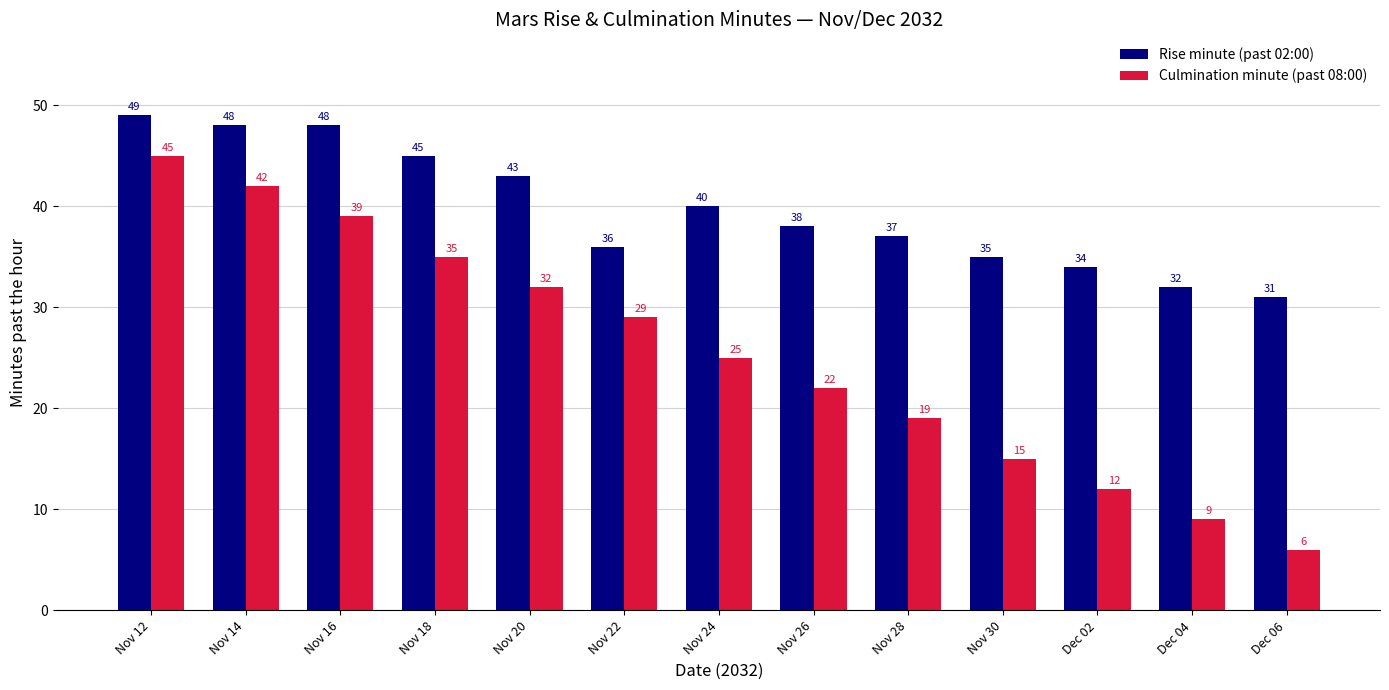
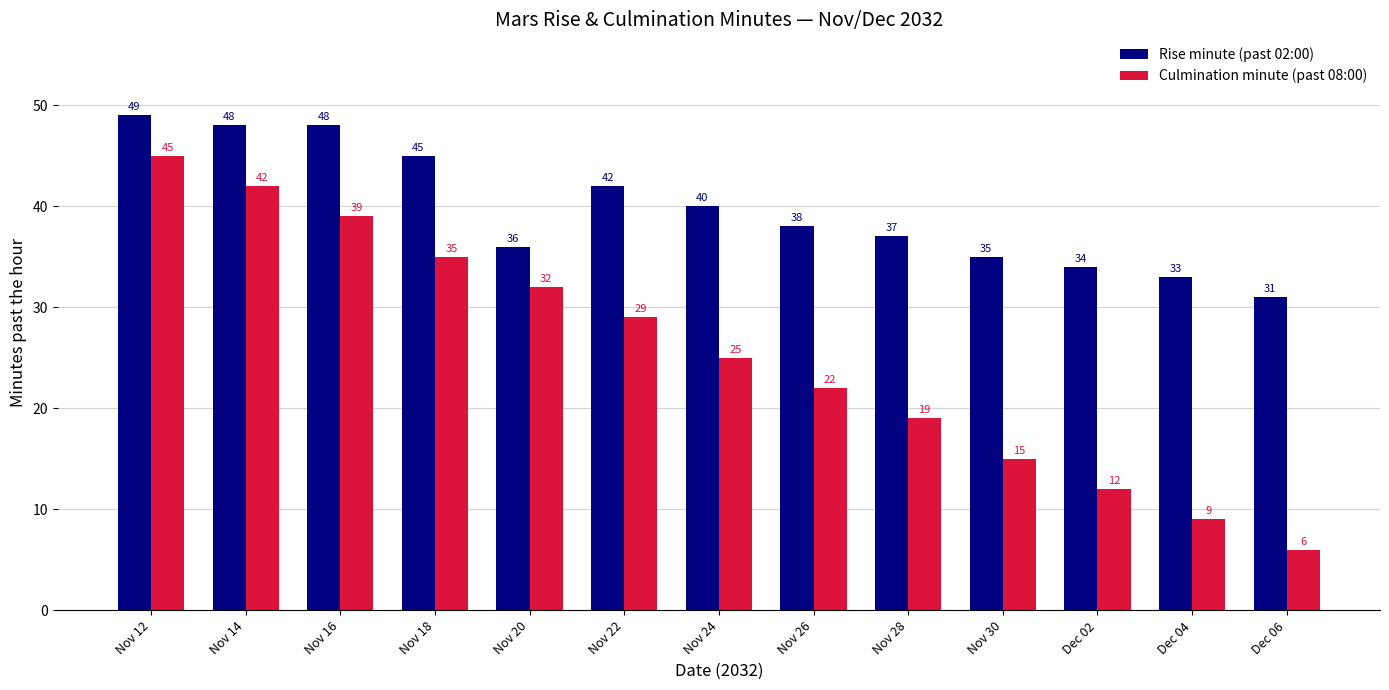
Rise minute (past 02:00), Nov 20: 43 -> 36
Rise minute (past 02:00), Nov 22: 36 -> 42
Rise minute (past 02:00), Dec 04: 32 -> 33
